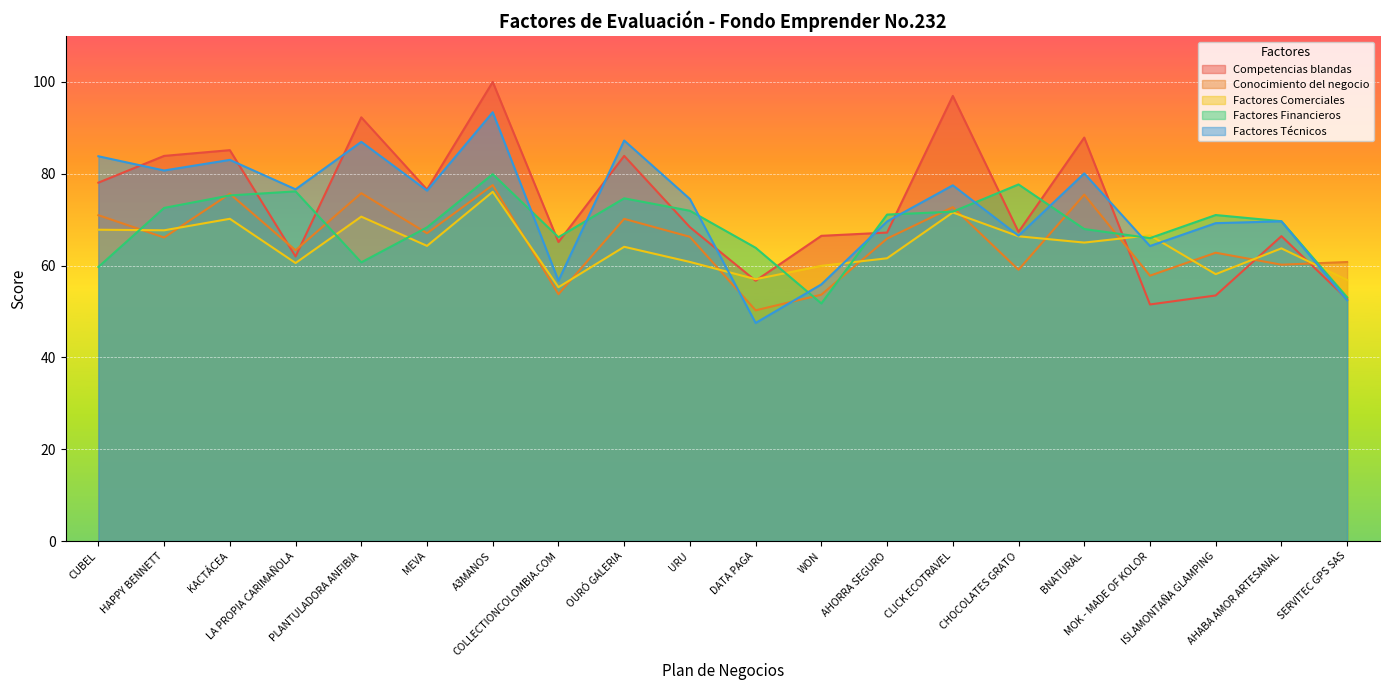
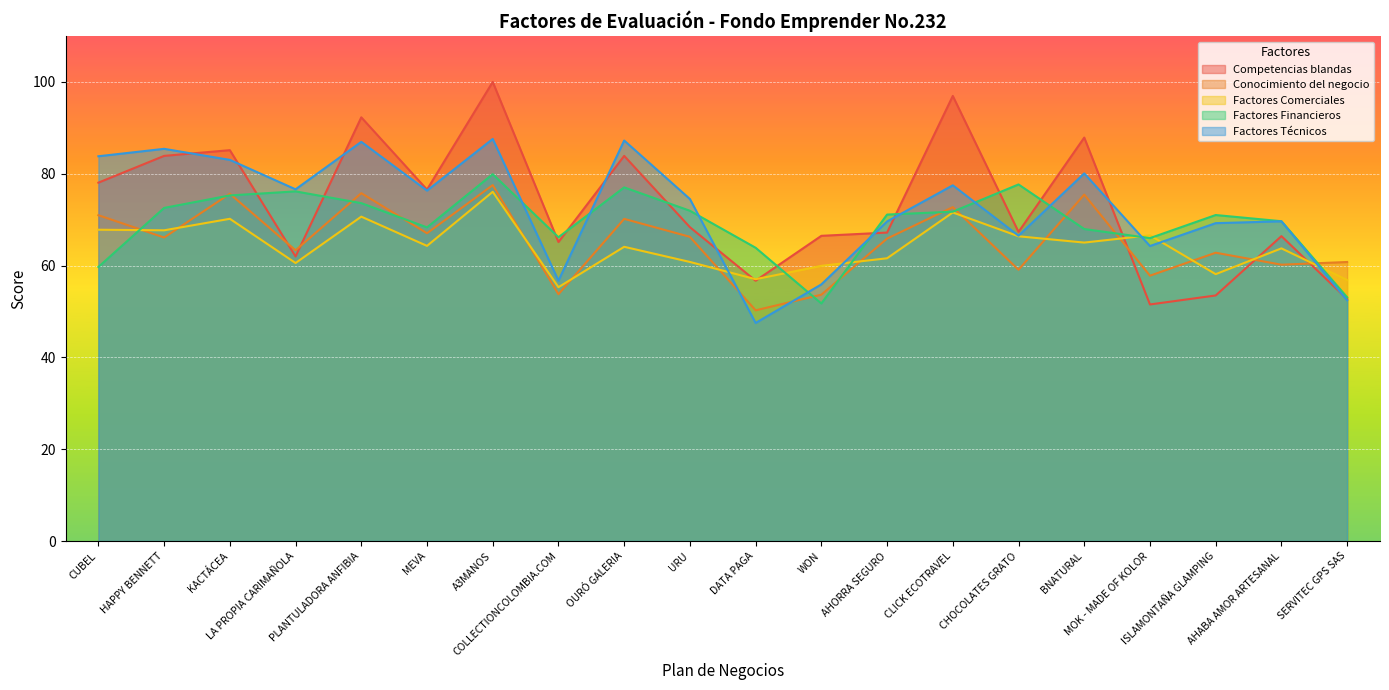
Factores Técnicos, HAPPY BENNETT: 81 -> 85
Factores Financieros, PLANTULADORA ANFIBIA: 61 -> 74
Factores Técnicos, A3MANOS: 93 -> 88
Factores Financieros, OURÓ GALERIA: 75 -> 77
